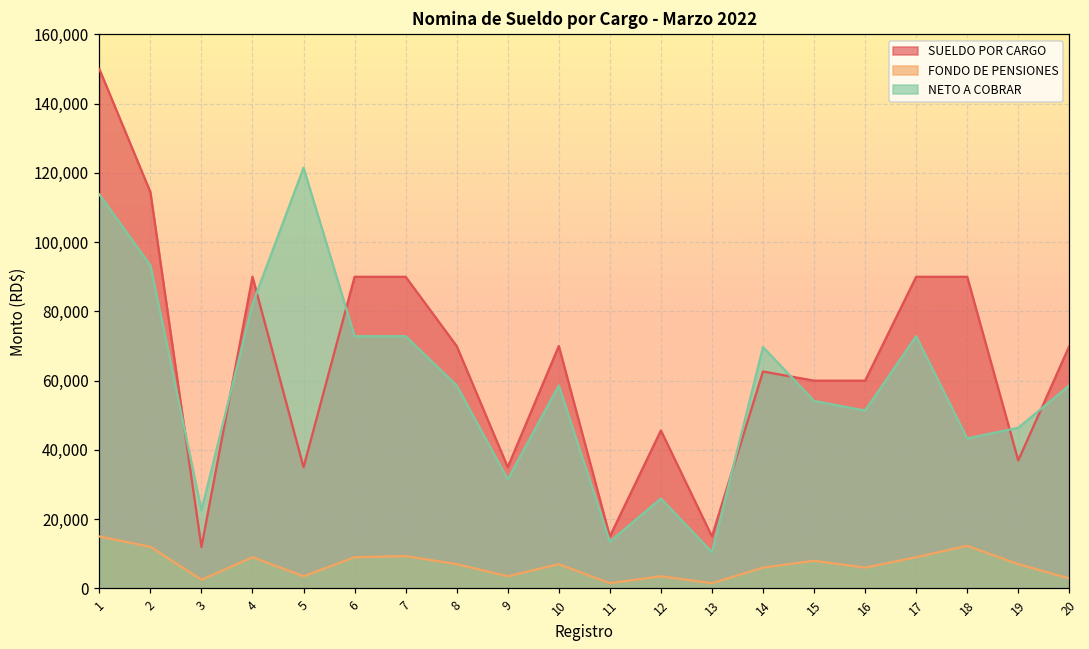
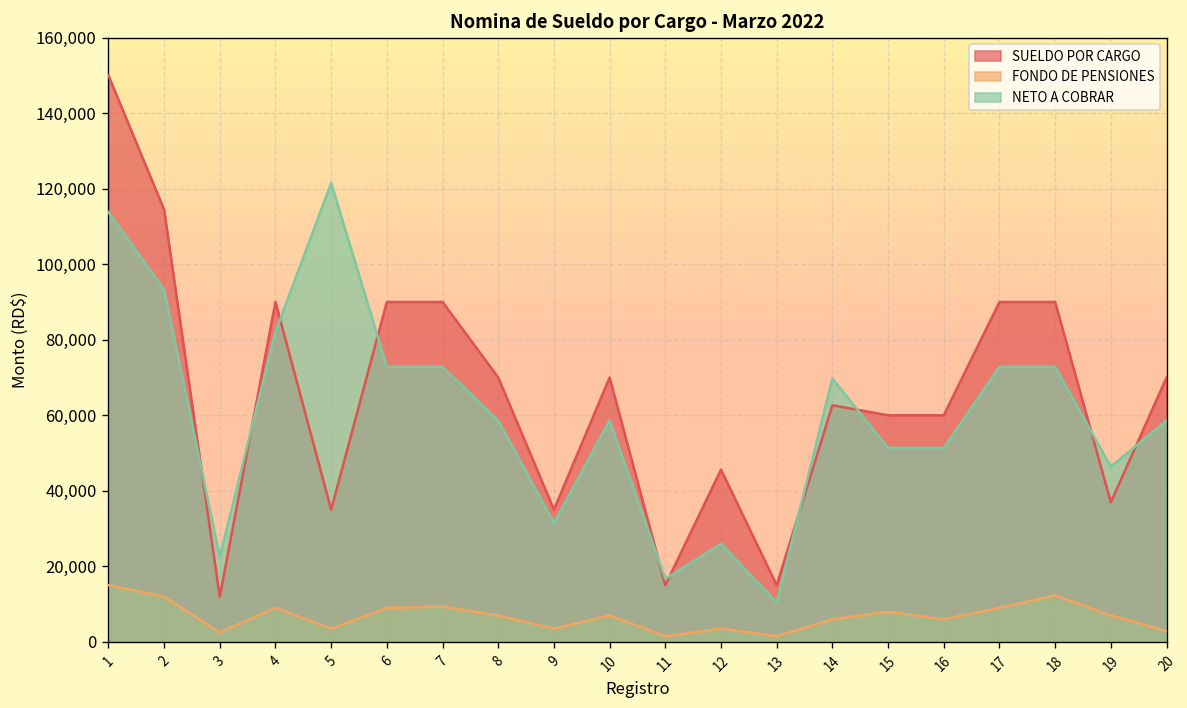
NETO A COBRAR, 11: 14,000 -> 17,000
NETO A COBRAR, 15: 54,000 -> 51,000
NETO A COBRAR, 18: 43,000 -> 73,000
